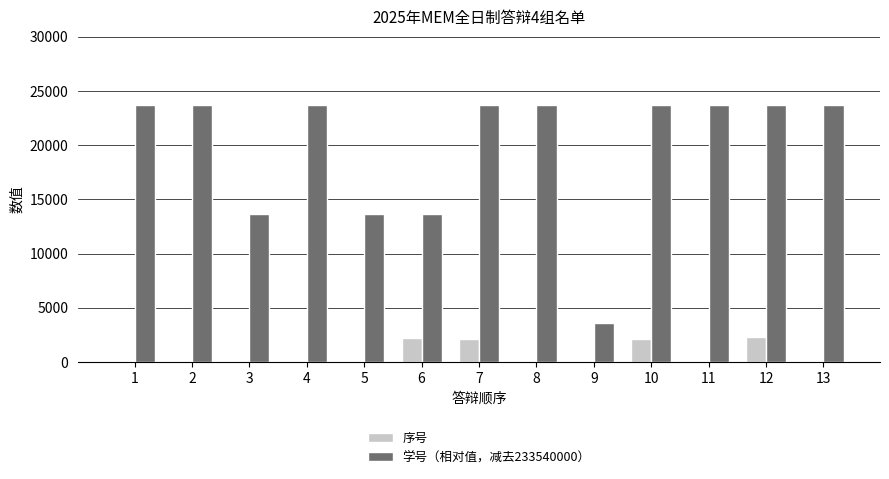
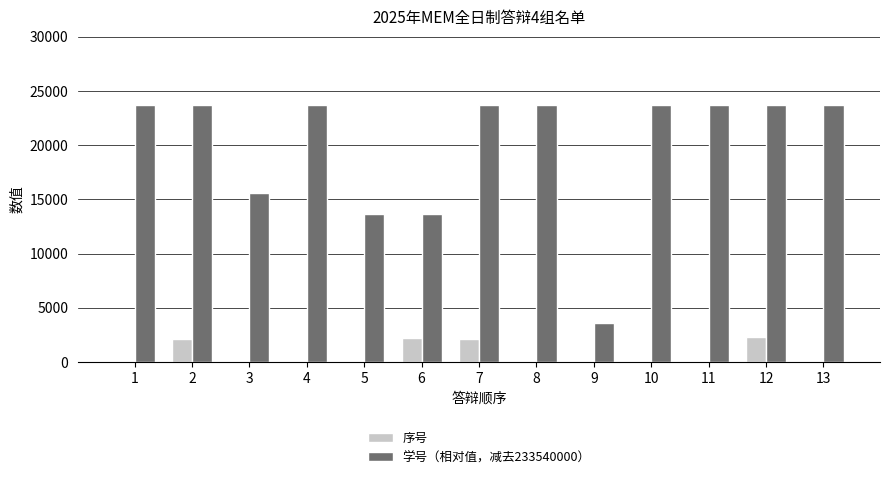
序号, 2: 0 -> 2100
学号（相对值，减去233540000）, 3: 13700 -> 15500
序号, 10: 2200 -> 0
